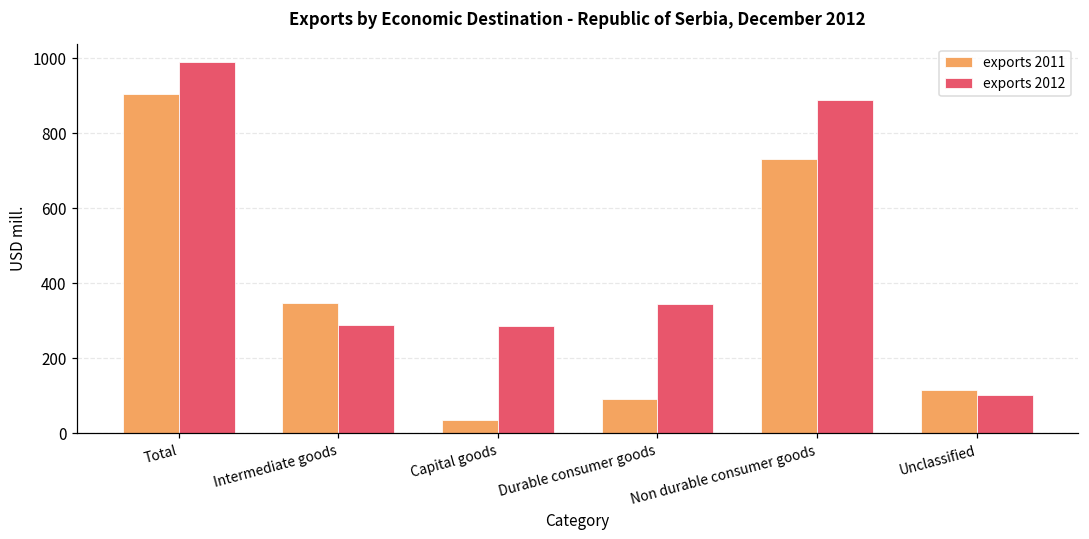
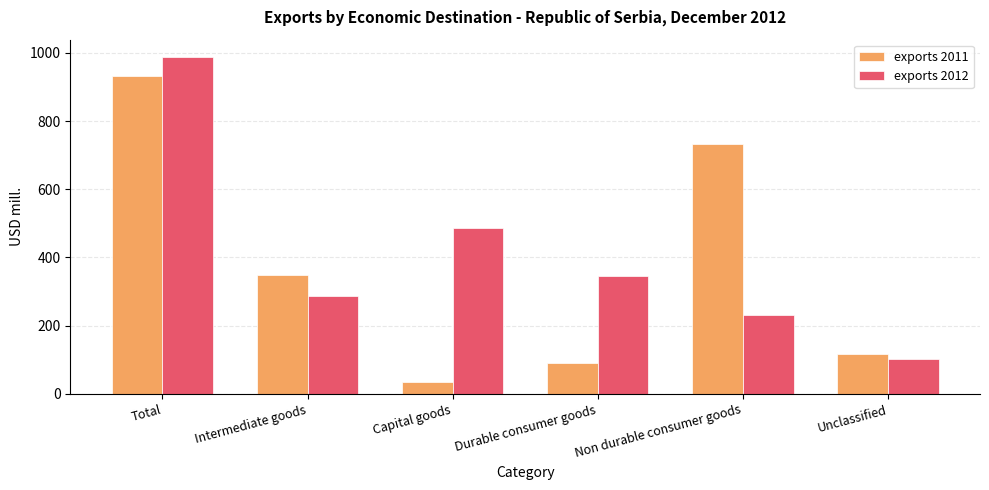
exports 2011, Total: 910 -> 930
exports 2012, Capital goods: 290 -> 490
exports 2012, Non durable consumer goods: 890 -> 230
